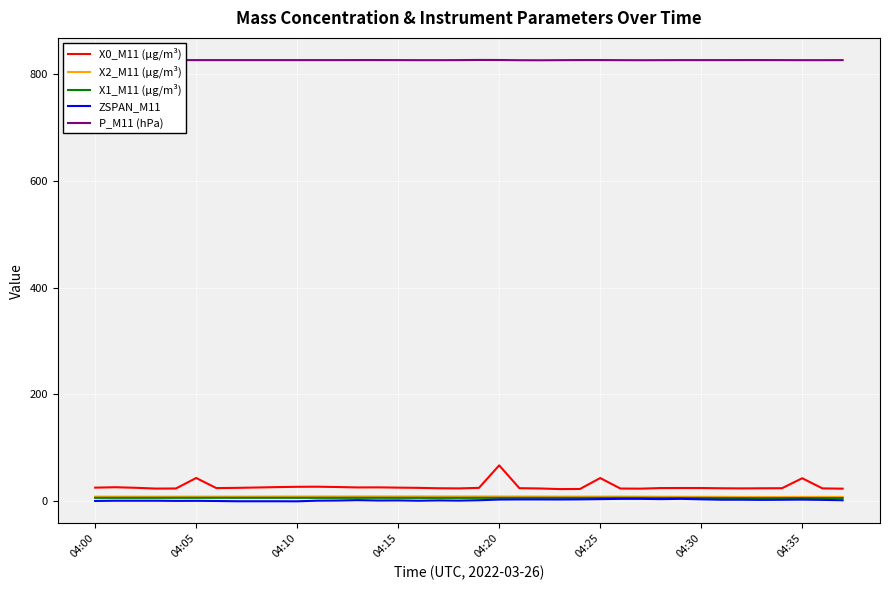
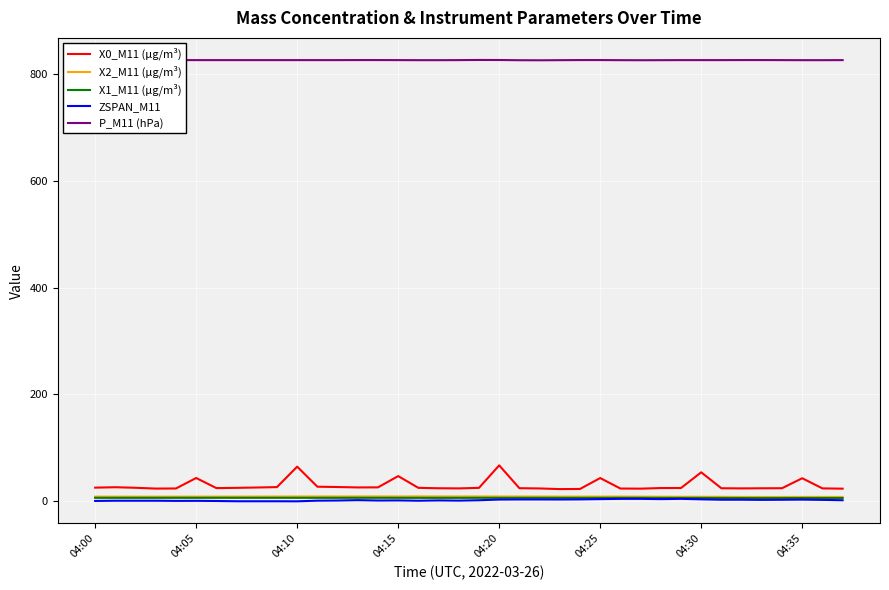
X0_M11 (μg/m³), 04:10: 30 -> 60
X0_M11 (μg/m³), 04:15: 20 -> 50
X0_M11 (μg/m³), 04:30: 20 -> 50
